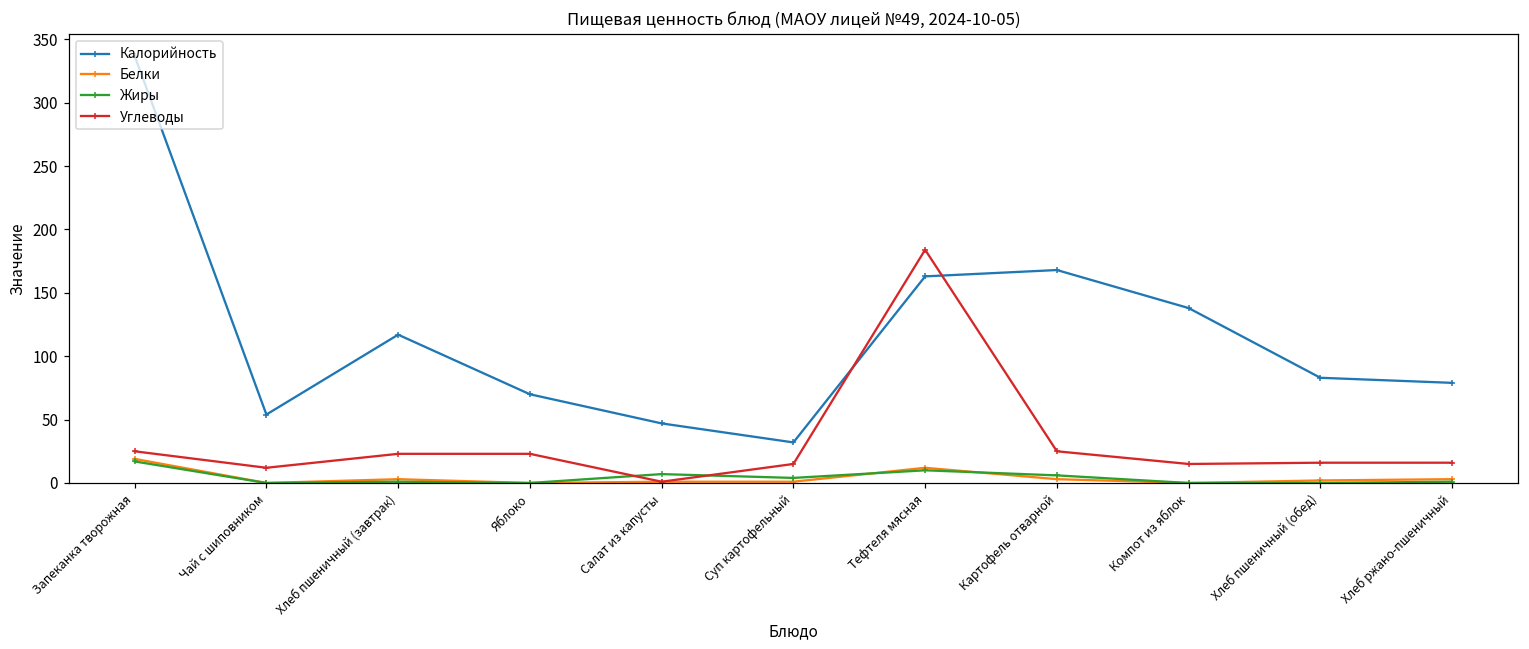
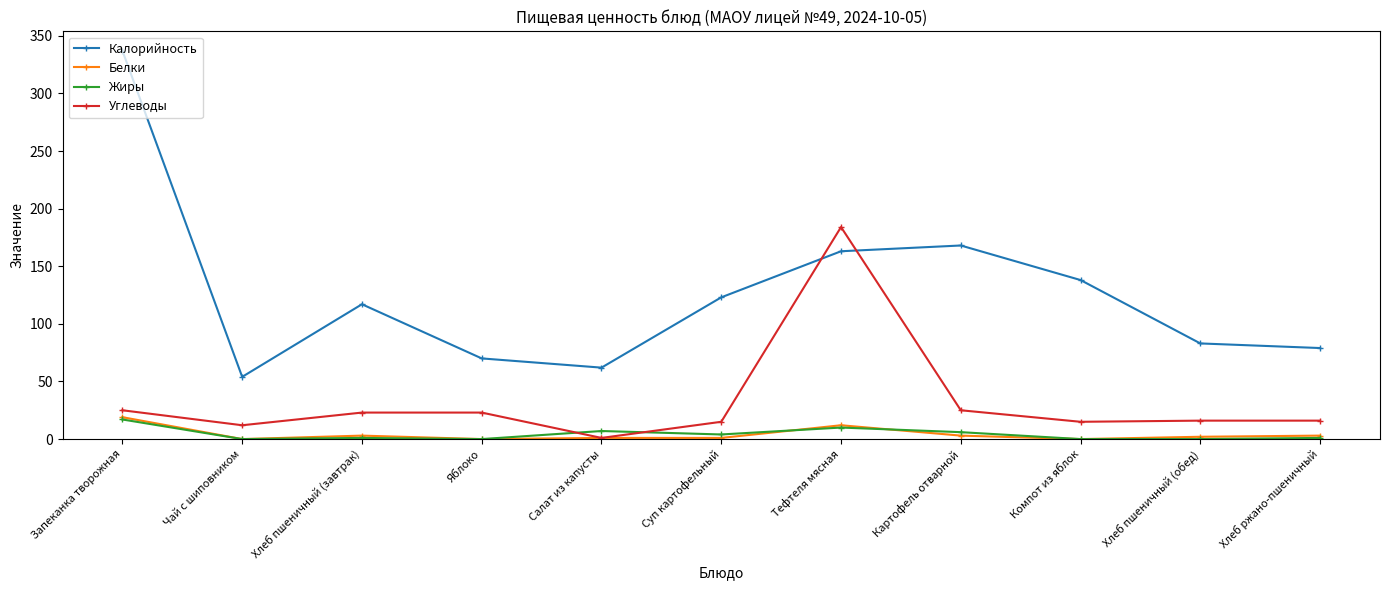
Калорийность, Салат из капусты: 47 -> 62
Калорийность, Суп картофельный: 32 -> 123
